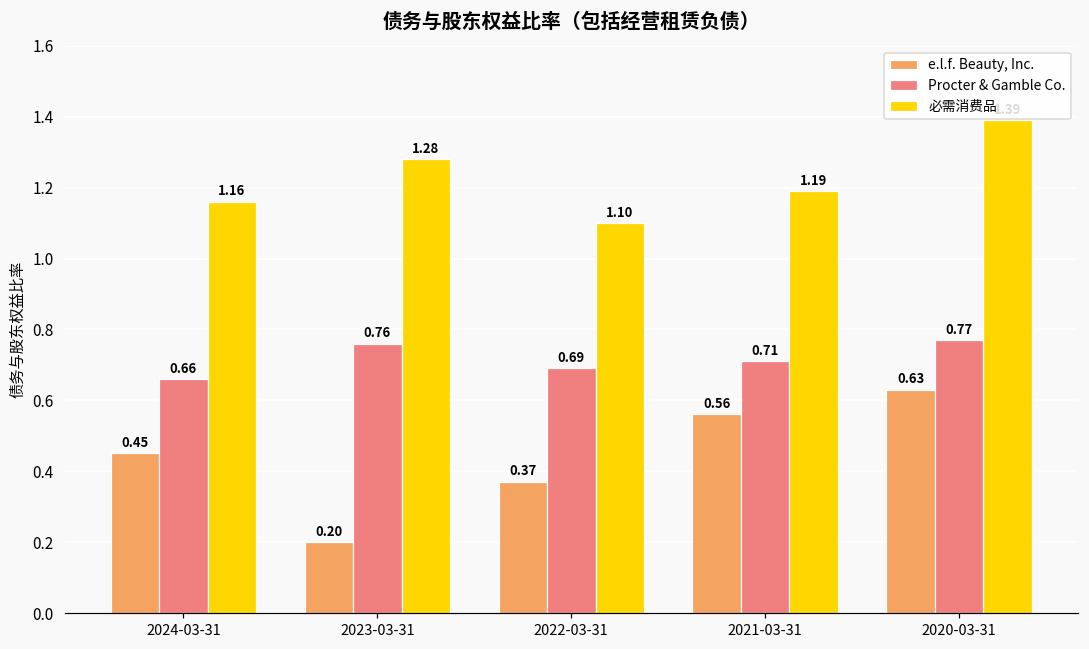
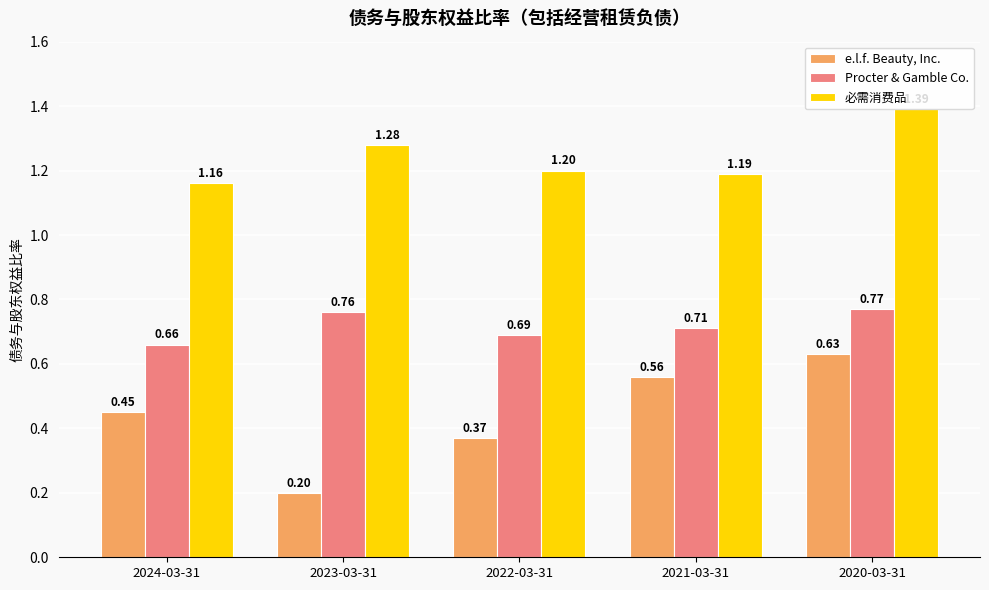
必需消费品, 2022-03-31: 1.10 -> 1.20
